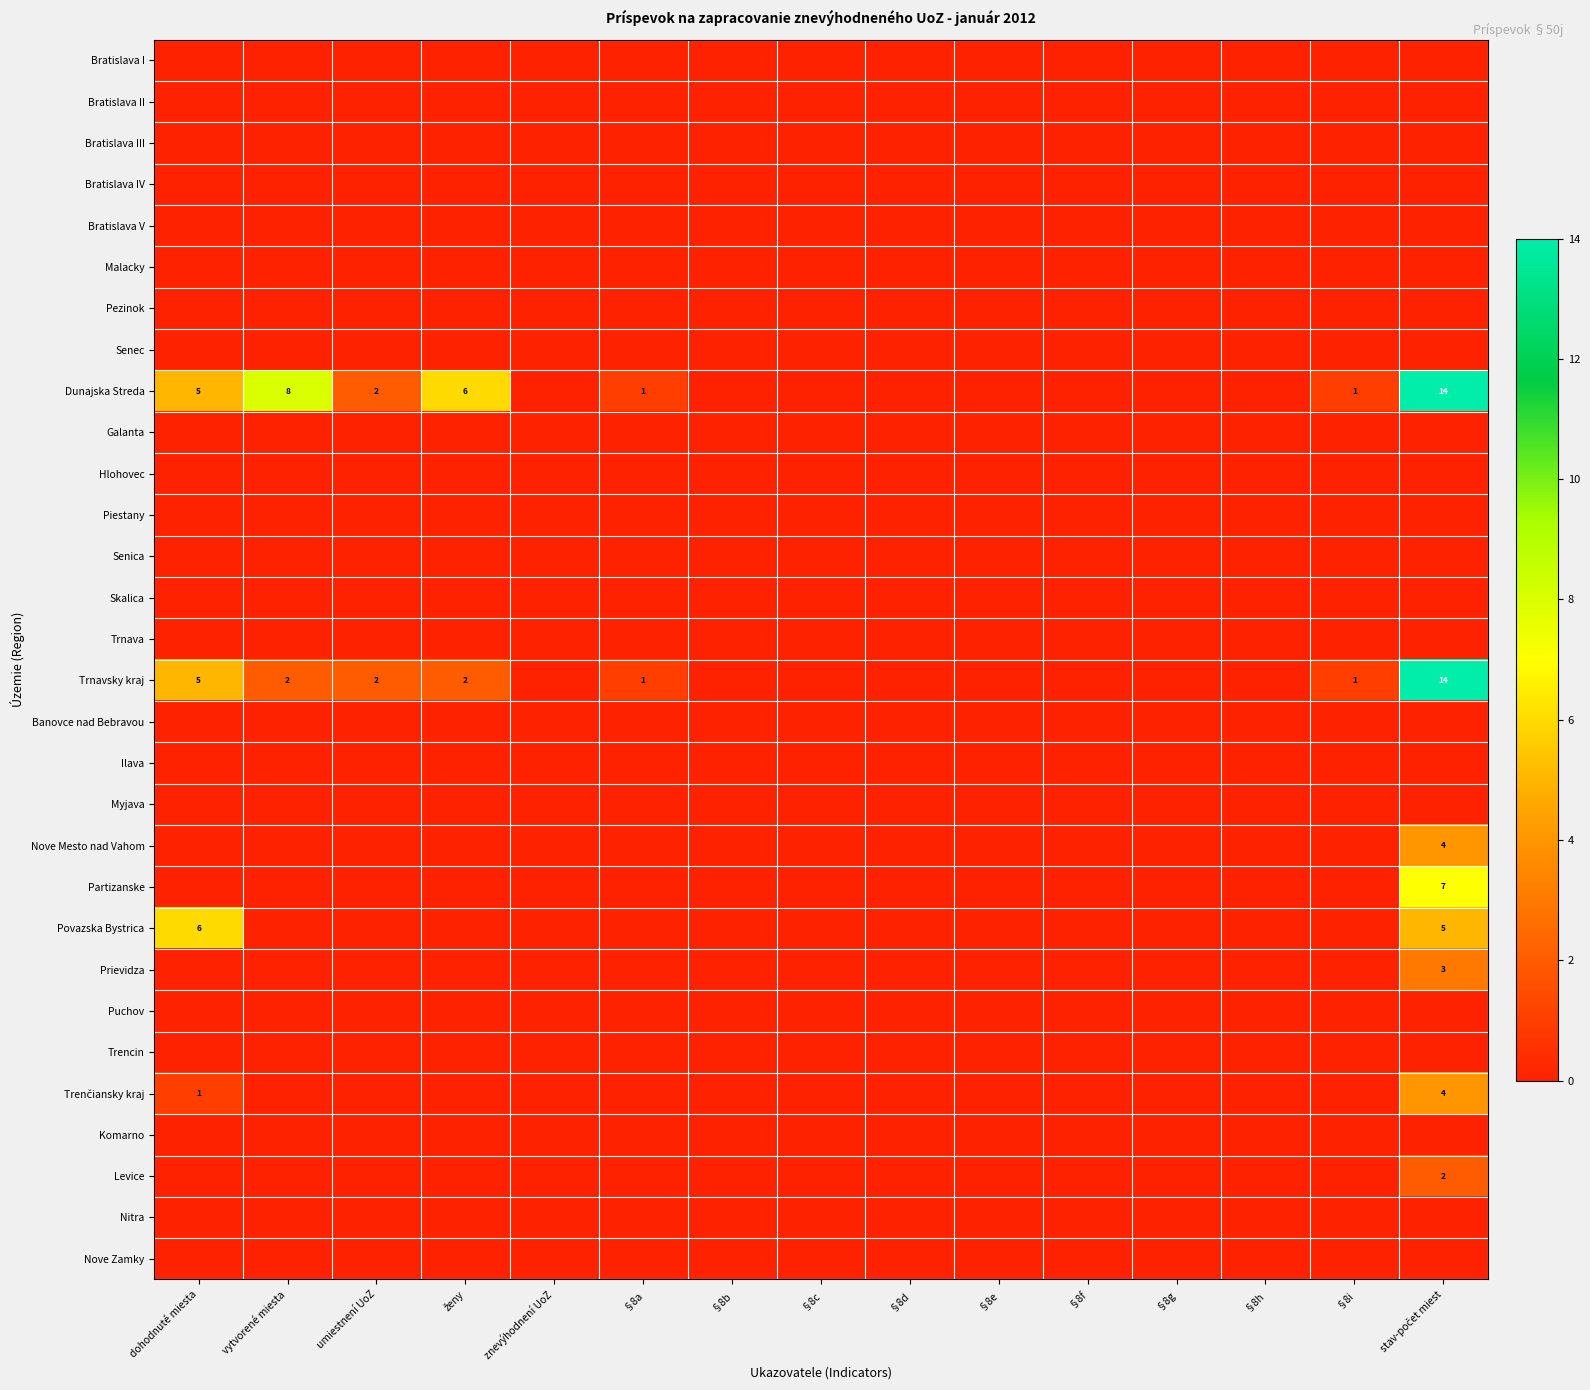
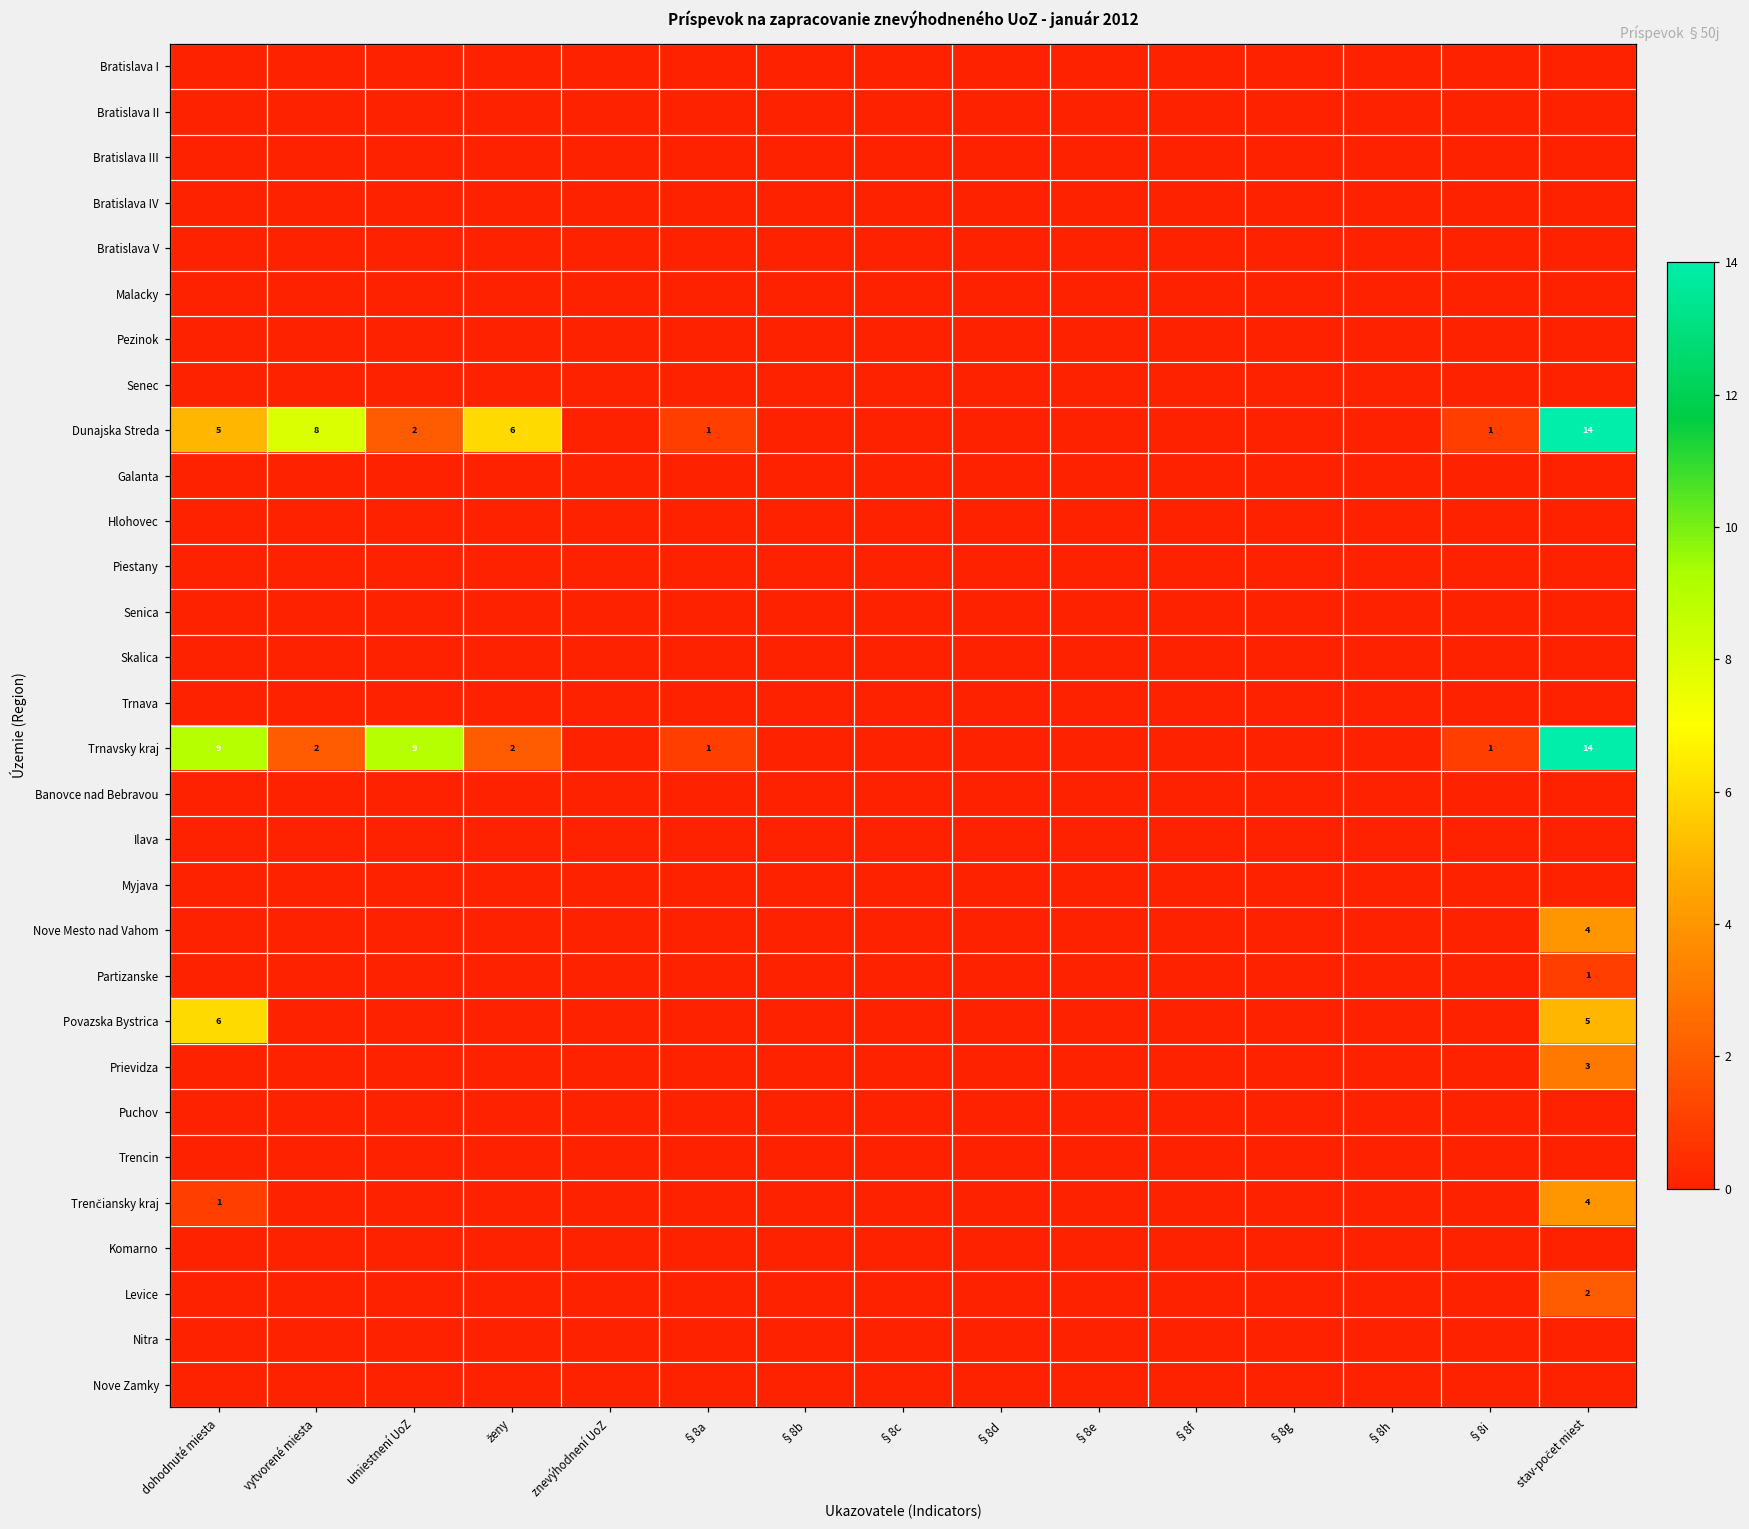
Trnavsky kraj, dohodnuté miesta: 5 -> 9
Trnavsky kraj, umiestnení UoZ: 2 -> 9
Partizanske, stav-počet miest: 7 -> 1
